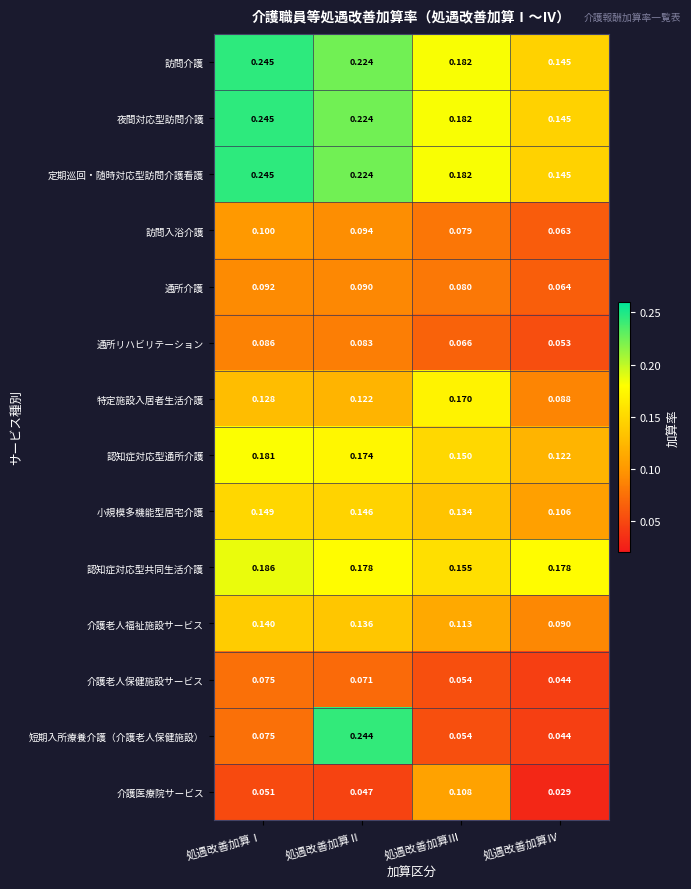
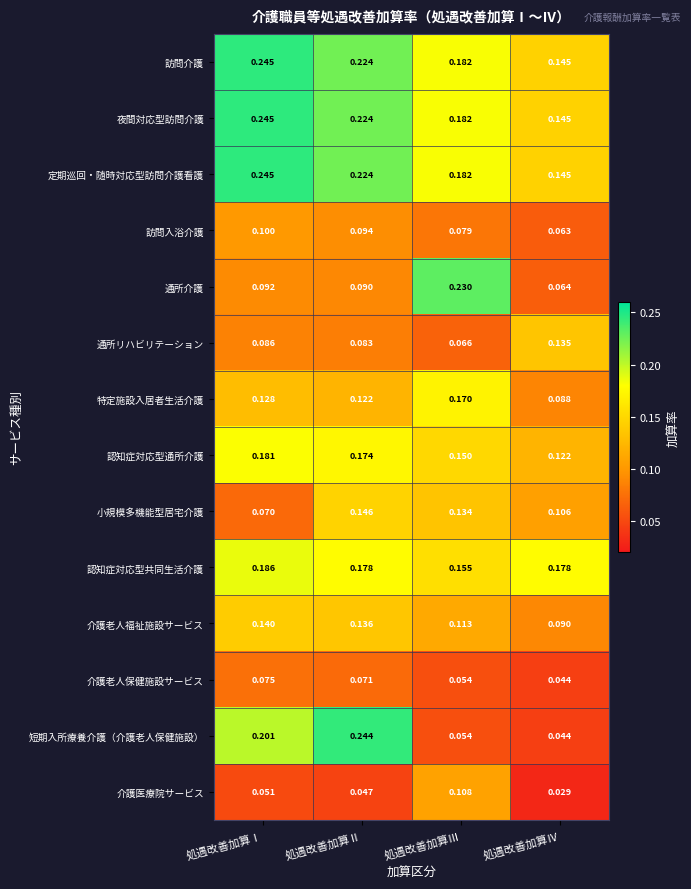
通所介護, 処遇改善加算Ⅲ: 0.080 -> 0.230
通所リハビリテーション, 処遇改善加算Ⅳ: 0.053 -> 0.135
小規模多機能型居宅介護, 処遇改善加算Ⅰ: 0.149 -> 0.070
短期入所療養介護（介護老人保健施設）, 処遇改善加算Ⅰ: 0.075 -> 0.201
